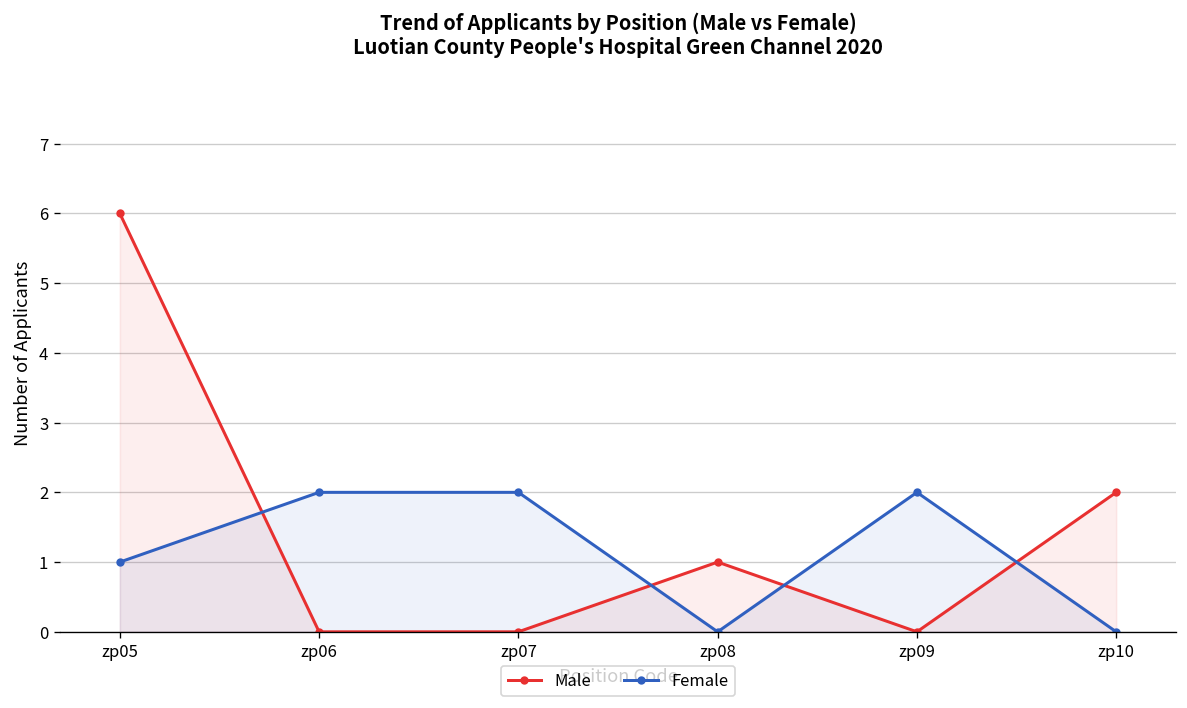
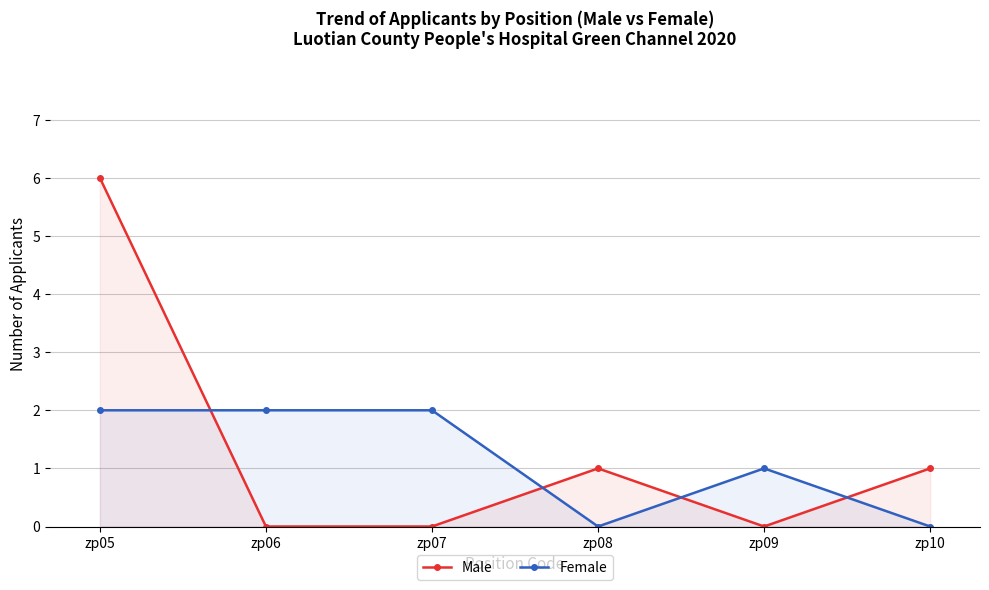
Female, zp05: 1 -> 2
Female, zp09: 2 -> 1
Male, zp10: 2 -> 1
